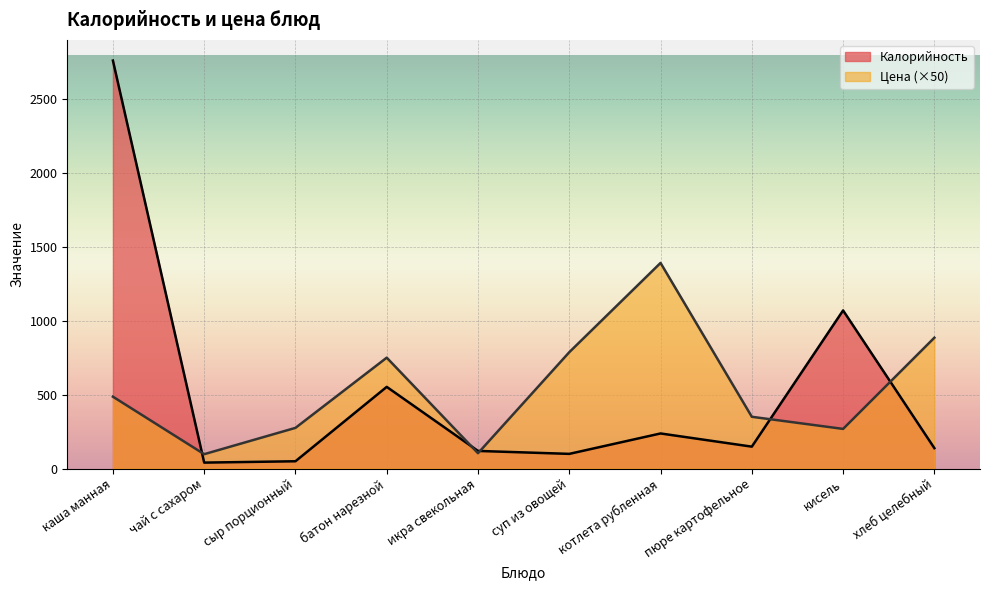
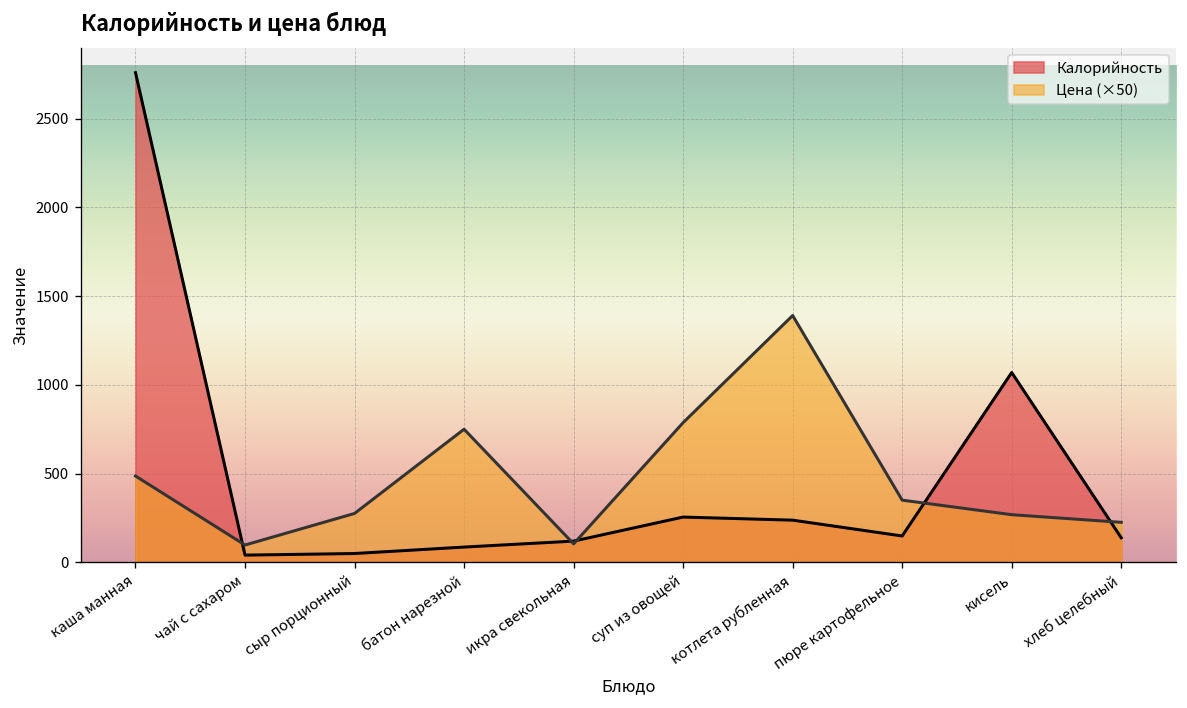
Калорийность, батон нарезной: 550 -> 90
Калорийность, суп из овощей: 100 -> 250
Цена (×50), хлеб целебный: 890 -> 230
